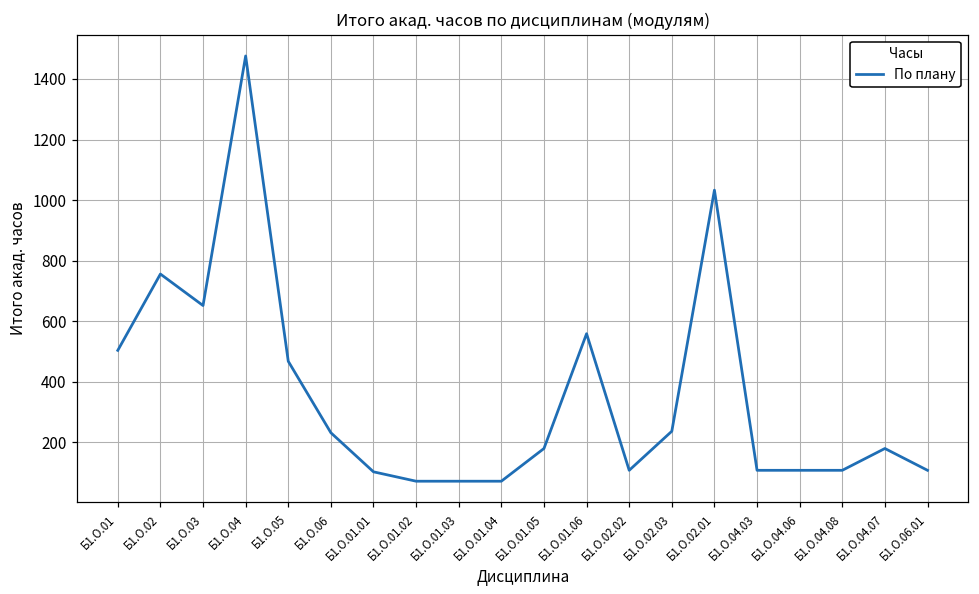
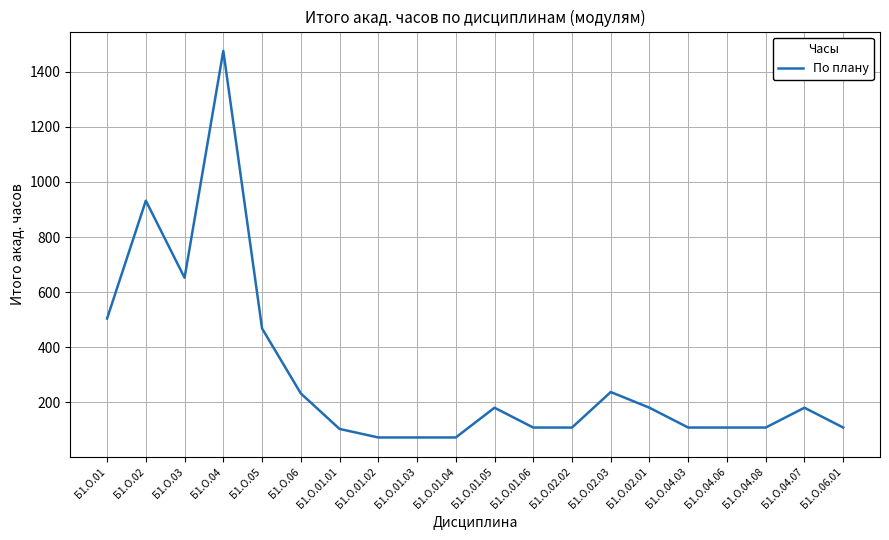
Б1.О.02: 760 -> 930
Б1.О.01.06: 560 -> 110
Б1.О.02.01: 1030 -> 180
